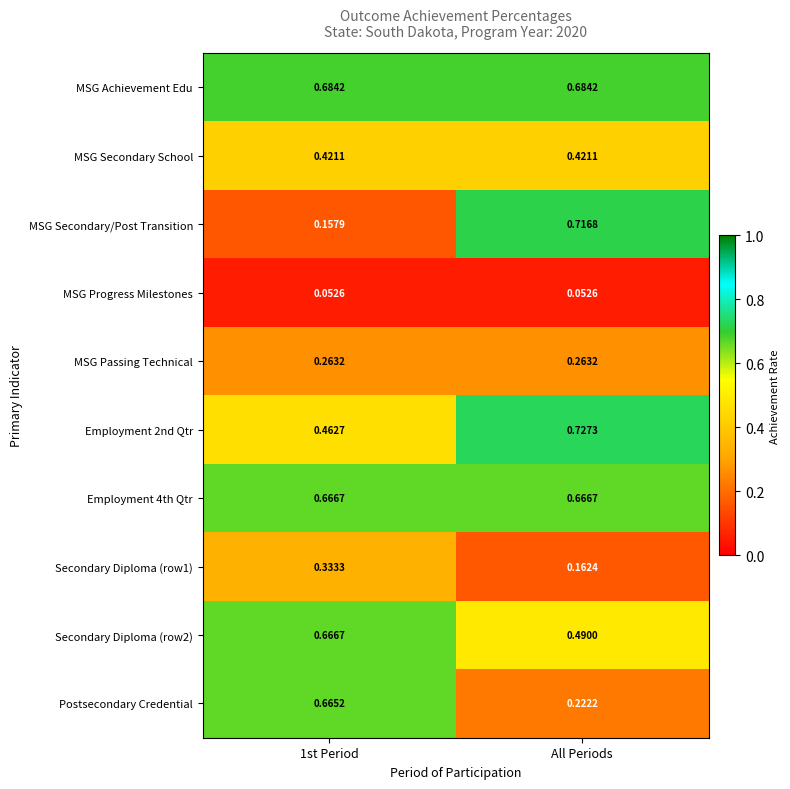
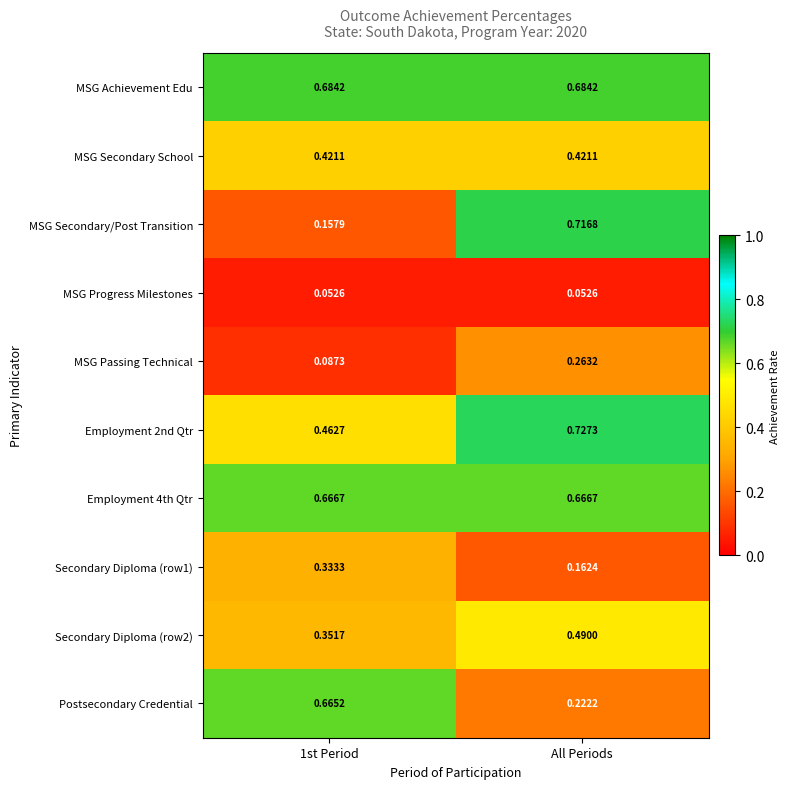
MSG Passing Technical, 1st Period: 0.2632 -> 0.0873
Secondary Diploma (row2), 1st Period: 0.6667 -> 0.3517
